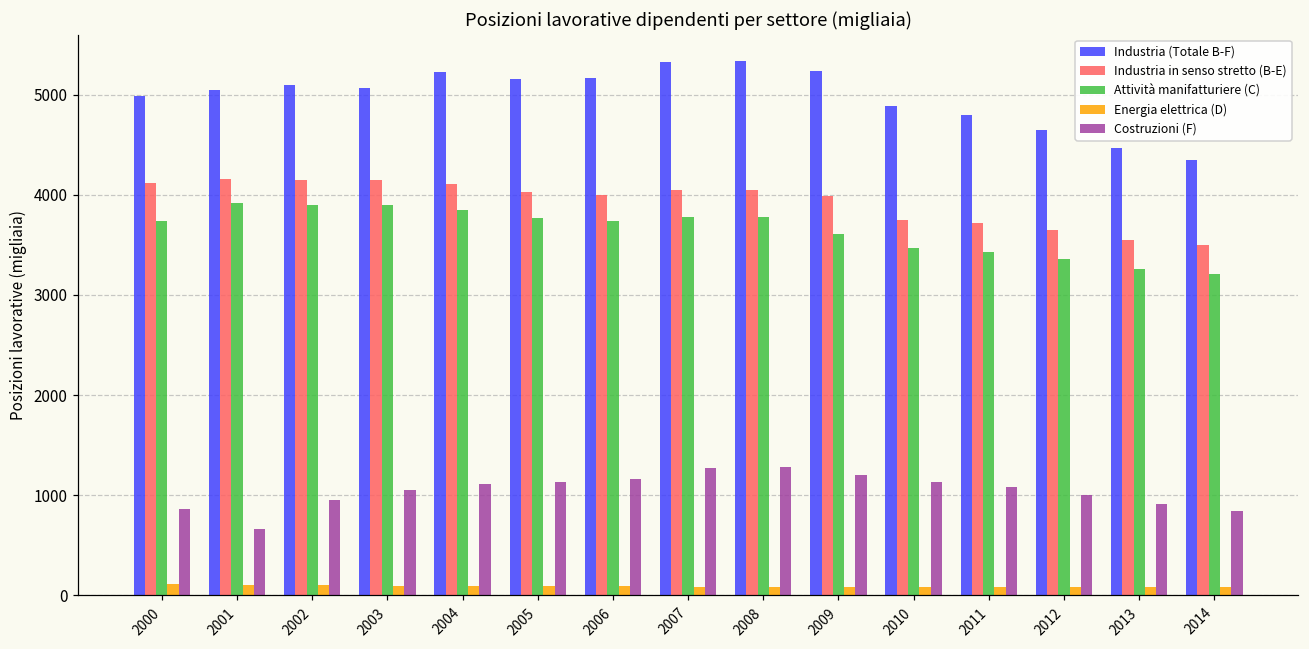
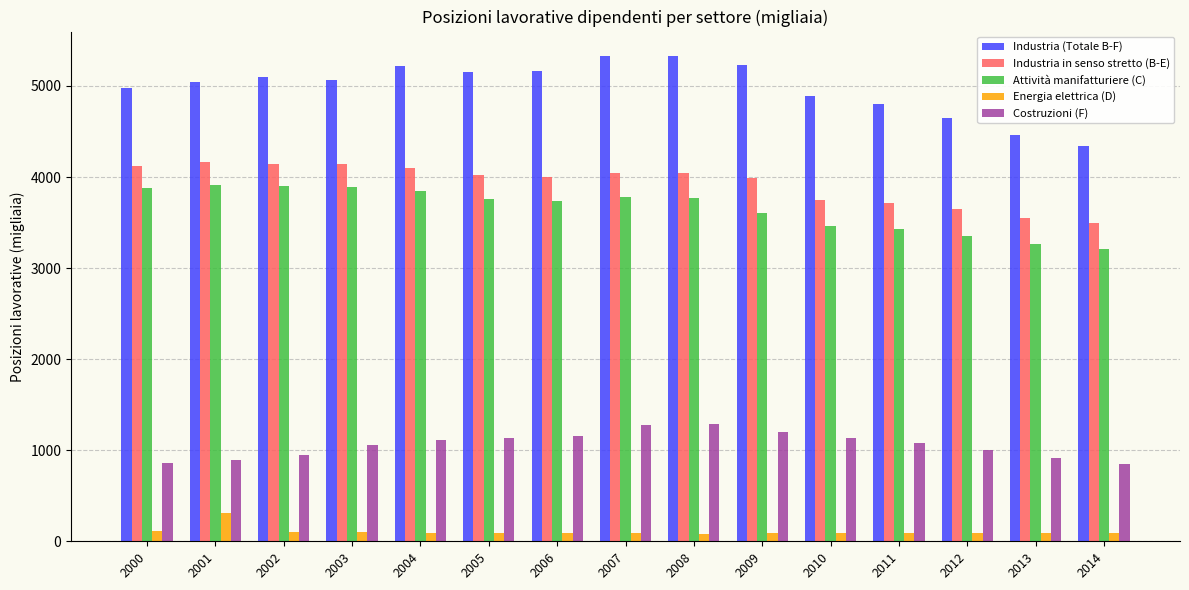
Attività manifatturiere (C), 2000: 3700 -> 3900
Energia elettrica (D), 2001: 100 -> 300
Costruzioni (F), 2001: 700 -> 900
